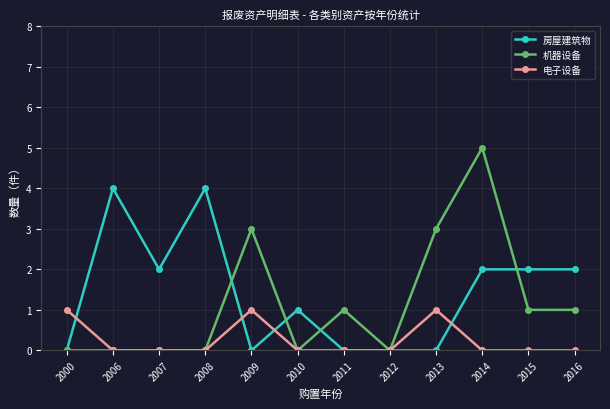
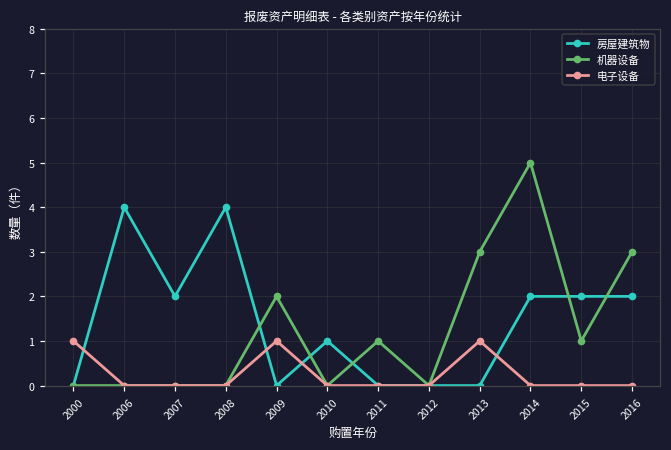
机器设备, 2009: 3 -> 2
机器设备, 2016: 1 -> 3
